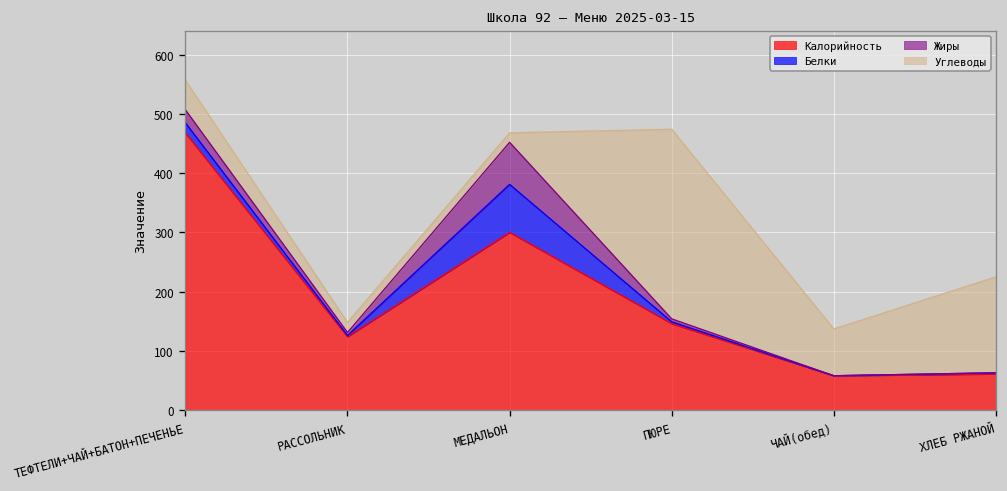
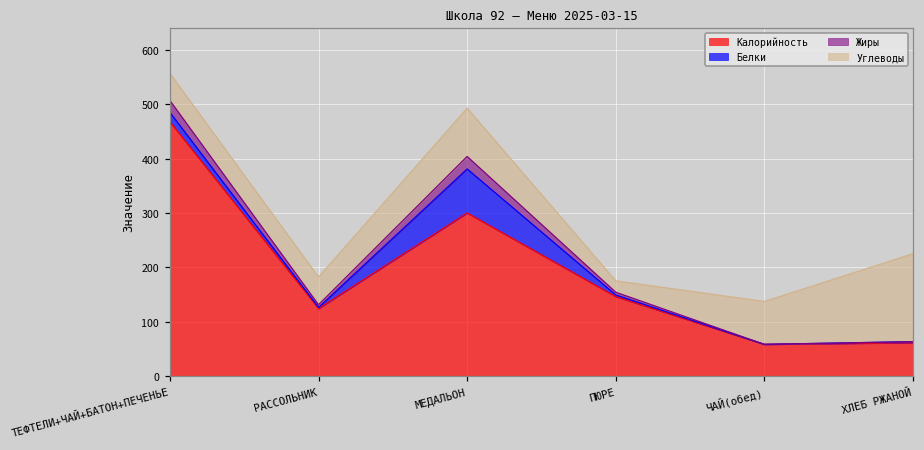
Углеводы, РАССОЛЬНИК: 20 -> 50
Жиры, МЕДАЛЬОН: 70 -> 20
Углеводы, МЕДАЛЬОН: 20 -> 90
Углеводы, ПЮРЕ: 320 -> 20
